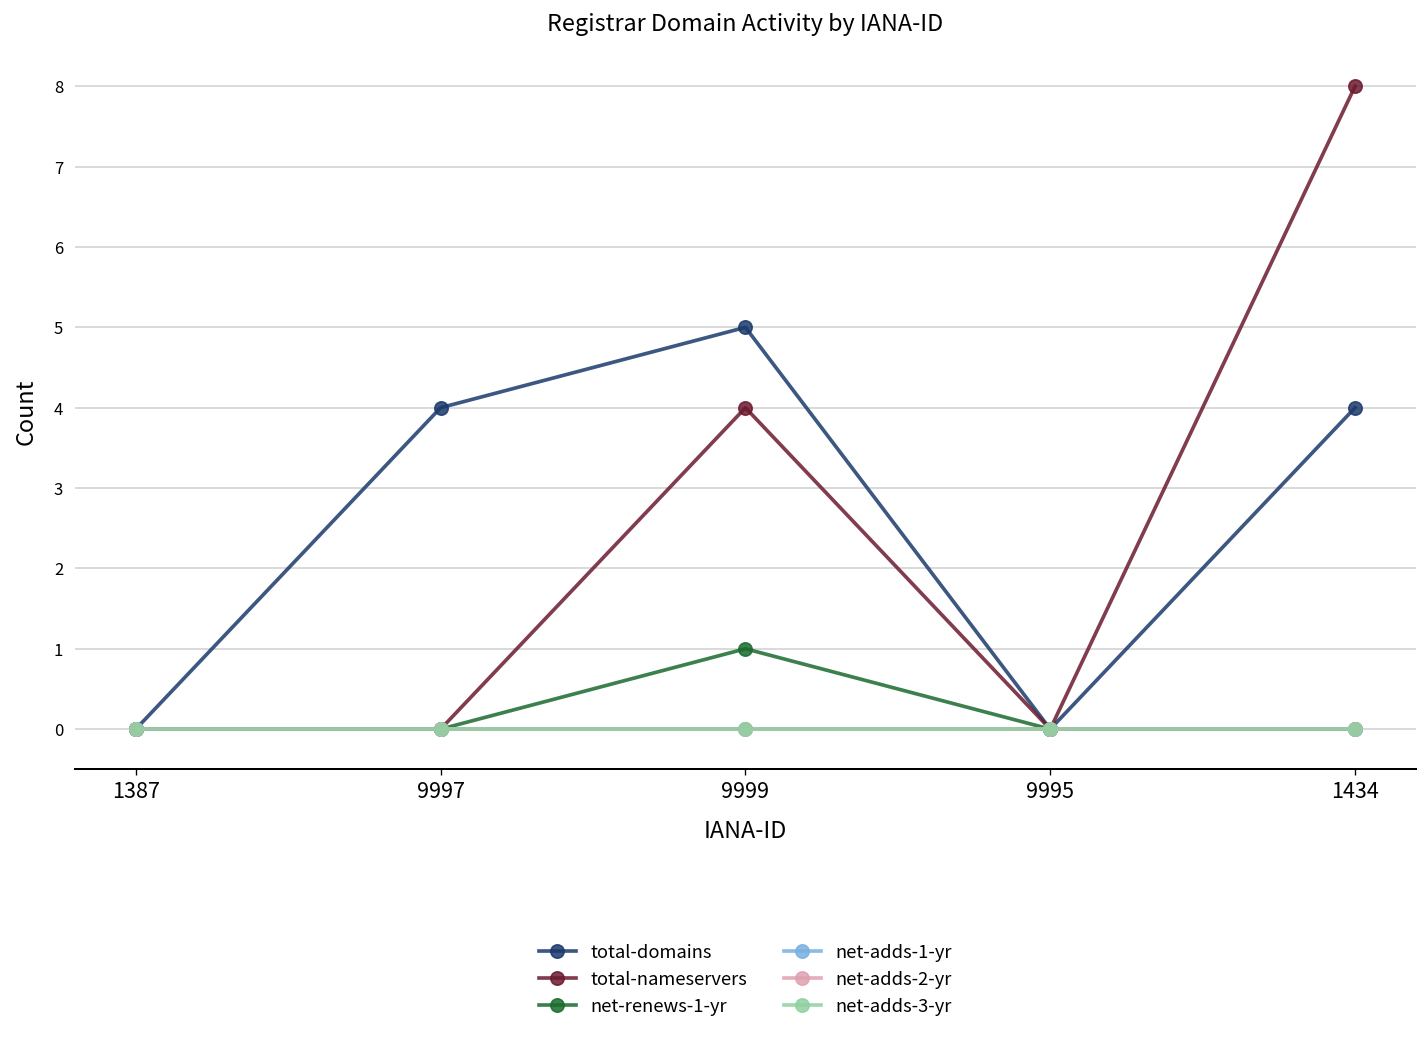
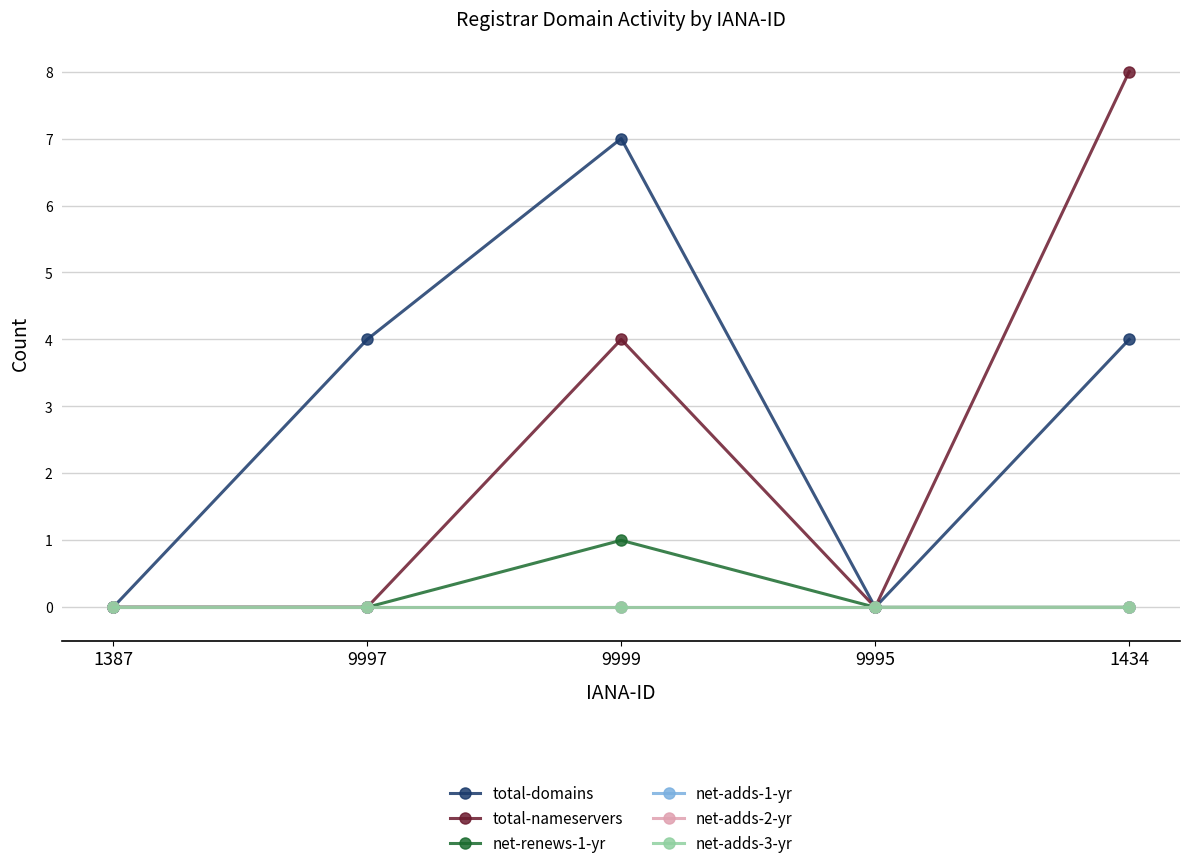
total-domains, 9999: 5 -> 7
